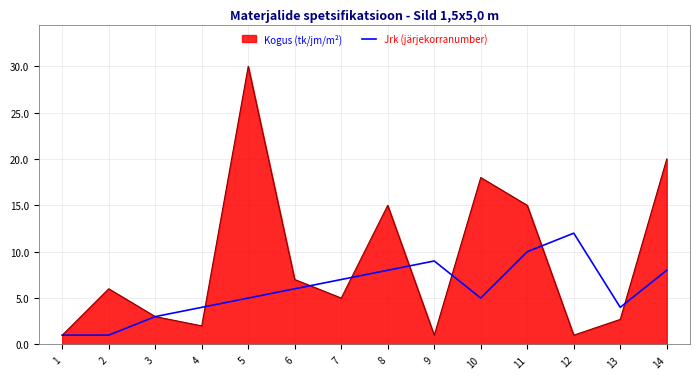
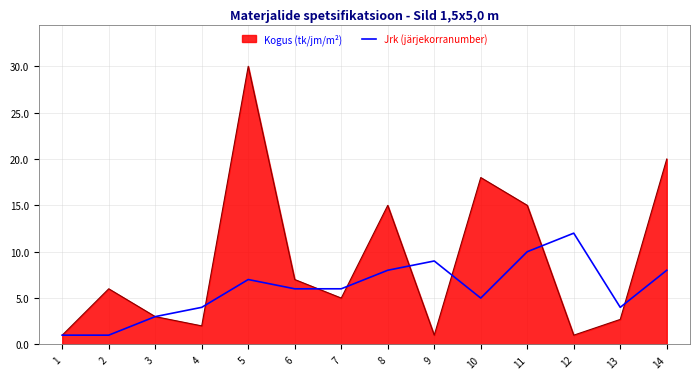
Jrk (järjekorranumber), 5: 5 -> 7
Jrk (järjekorranumber), 7: 7 -> 6
